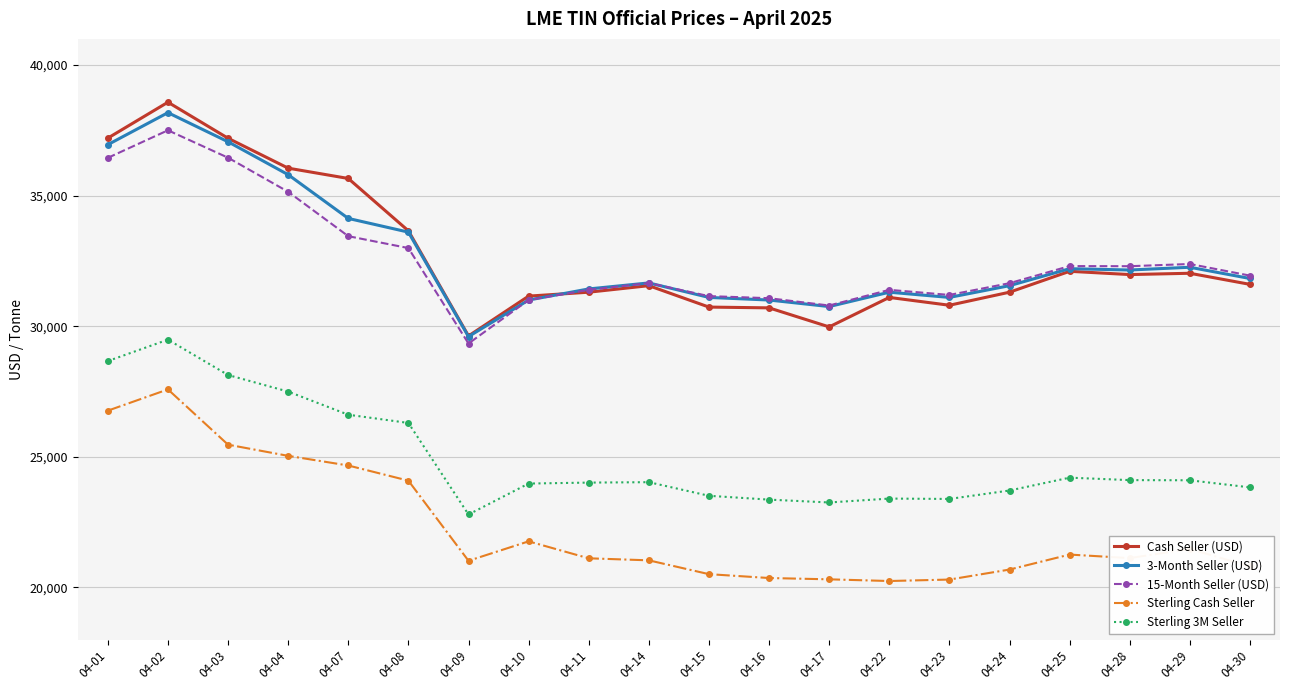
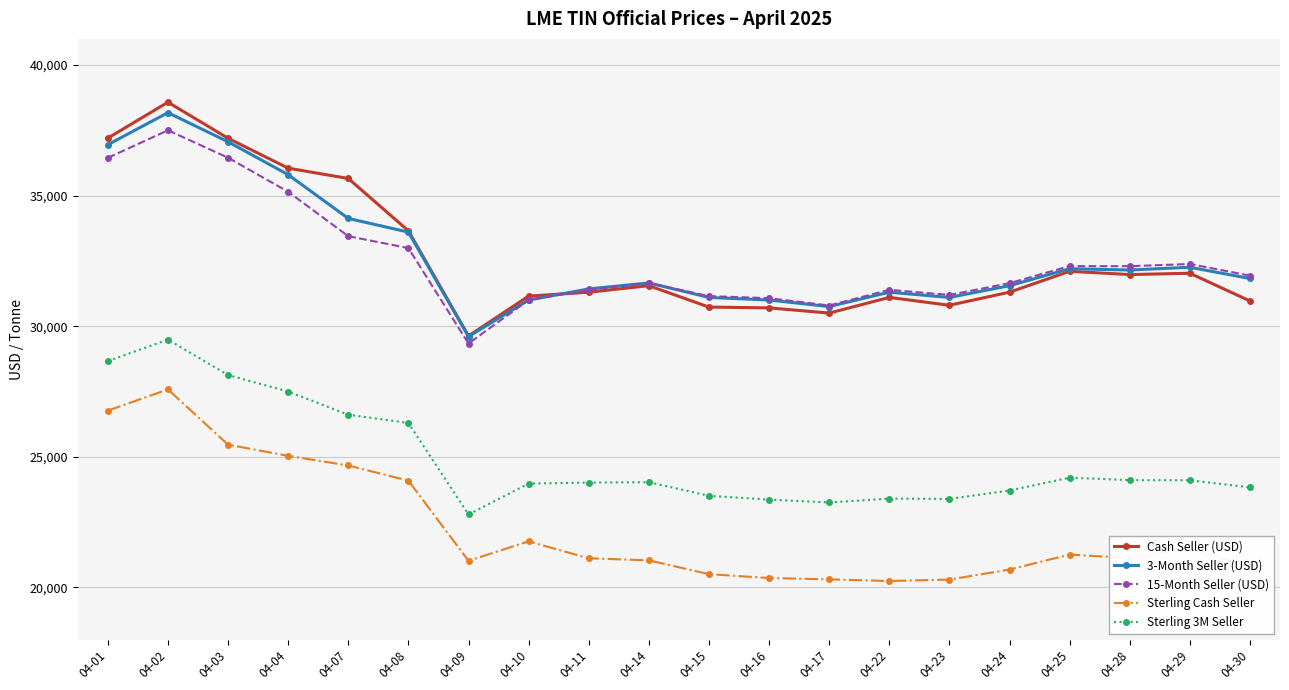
Cash Seller (USD), 04-17: 30,000 -> 30,500
Cash Seller (USD), 04-30: 31,600 -> 31,000
